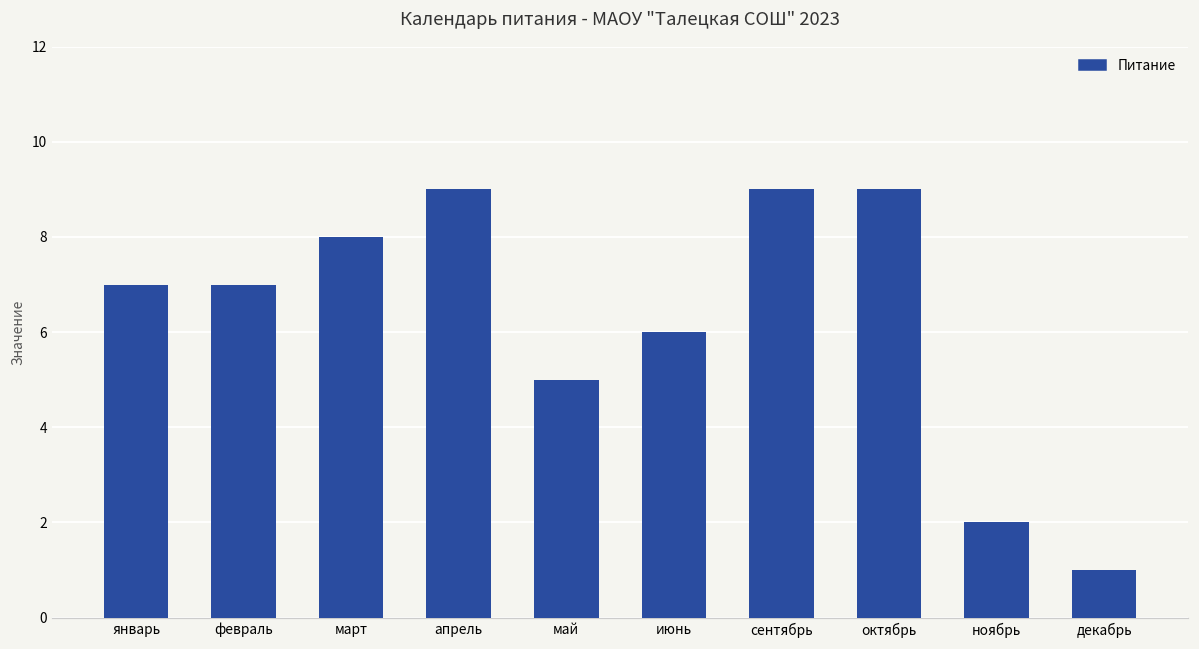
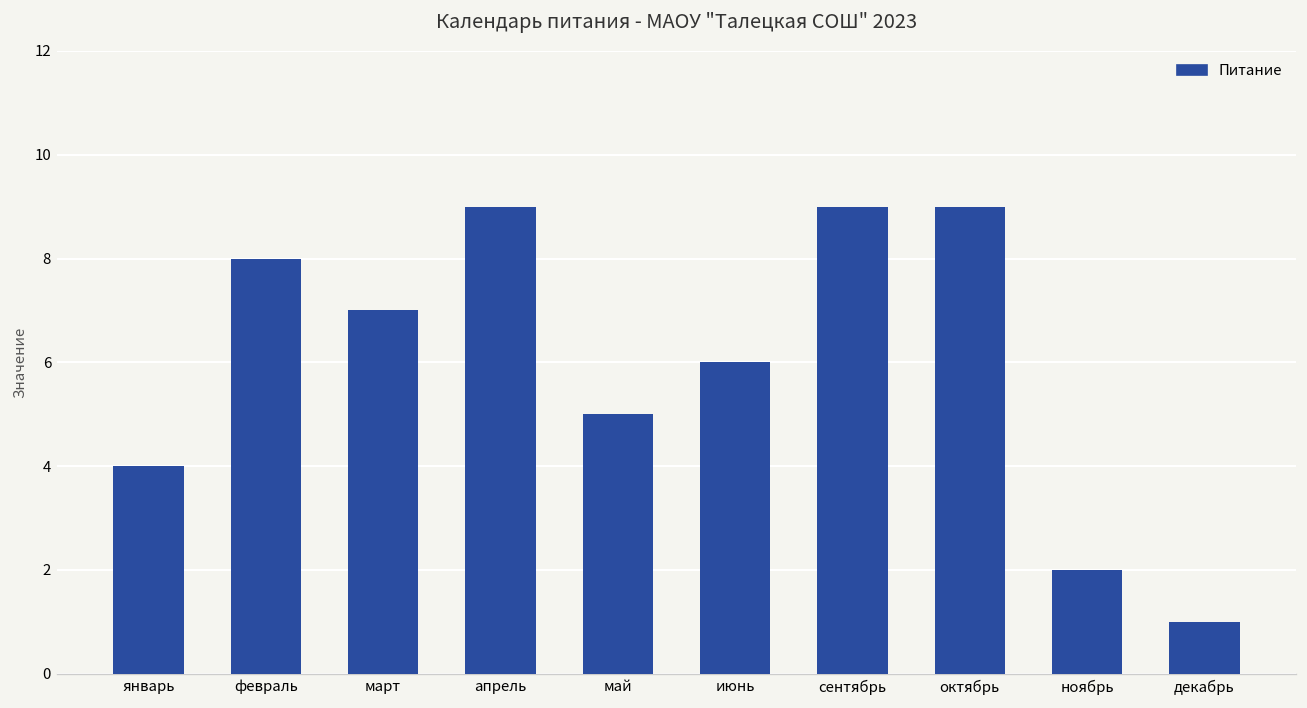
январь: 7 -> 4
февраль: 7 -> 8
март: 8 -> 7
